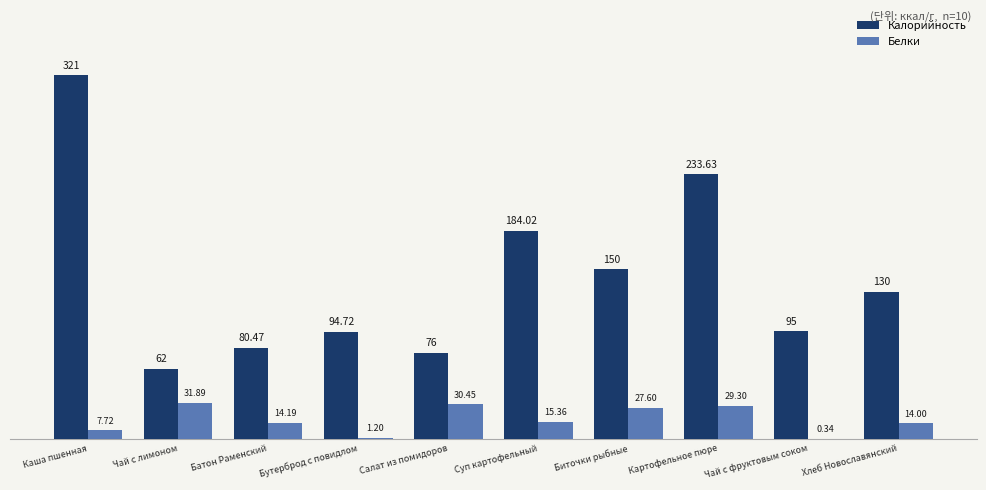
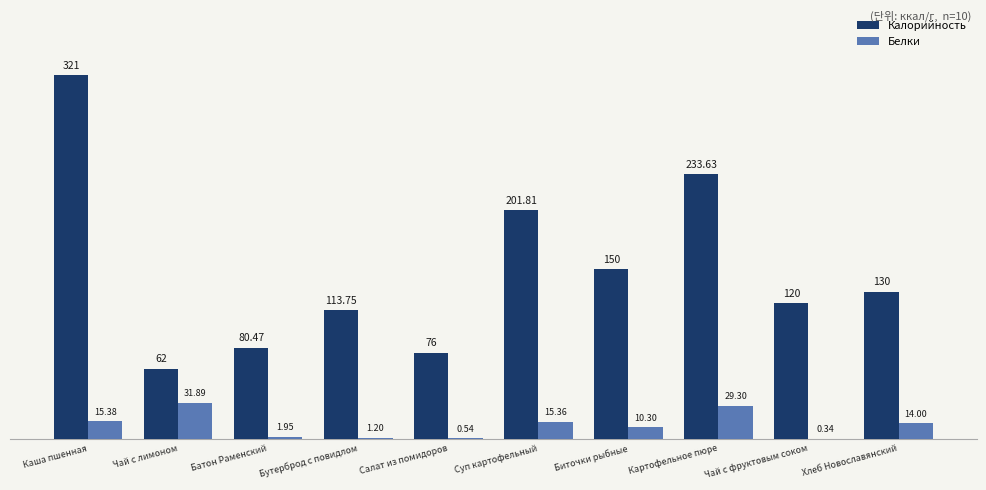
Белки, Каша пшенная: 7.72 -> 15.38
Белки, Батон Раменский: 14.19 -> 1.95
Калорийность, Бутерброд с повидлом: 94.72 -> 113.75
Белки, Салат из помидоров: 30.45 -> 0.54
Калорийность, Суп картофельный: 184.02 -> 201.81
Белки, Биточки рыбные: 27.60 -> 10.30
Калорийность, Чай с фруктовым соком: 95 -> 120
